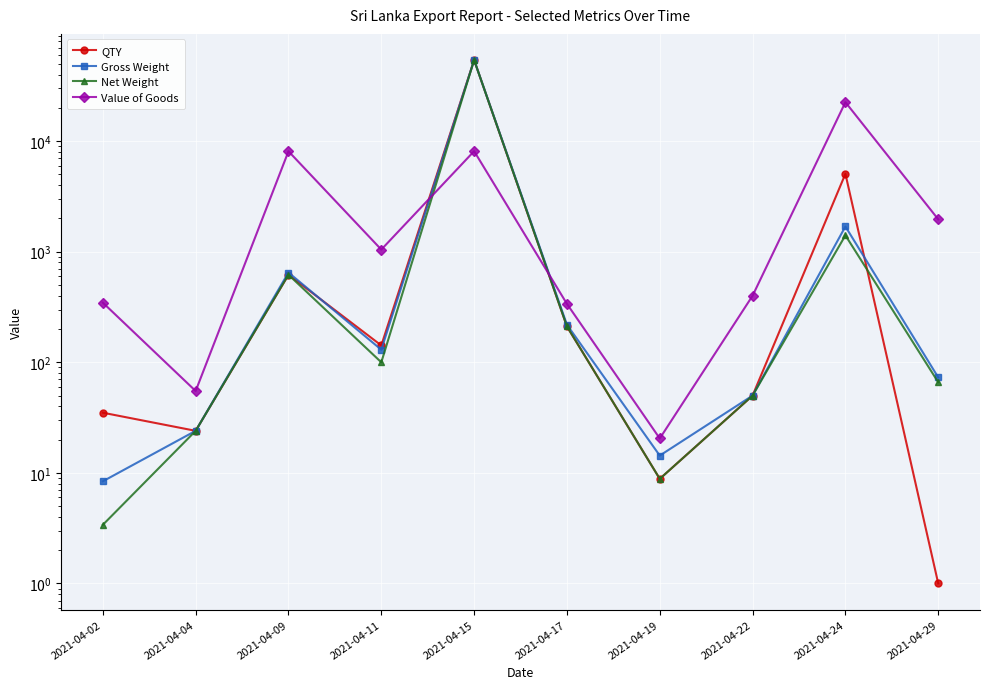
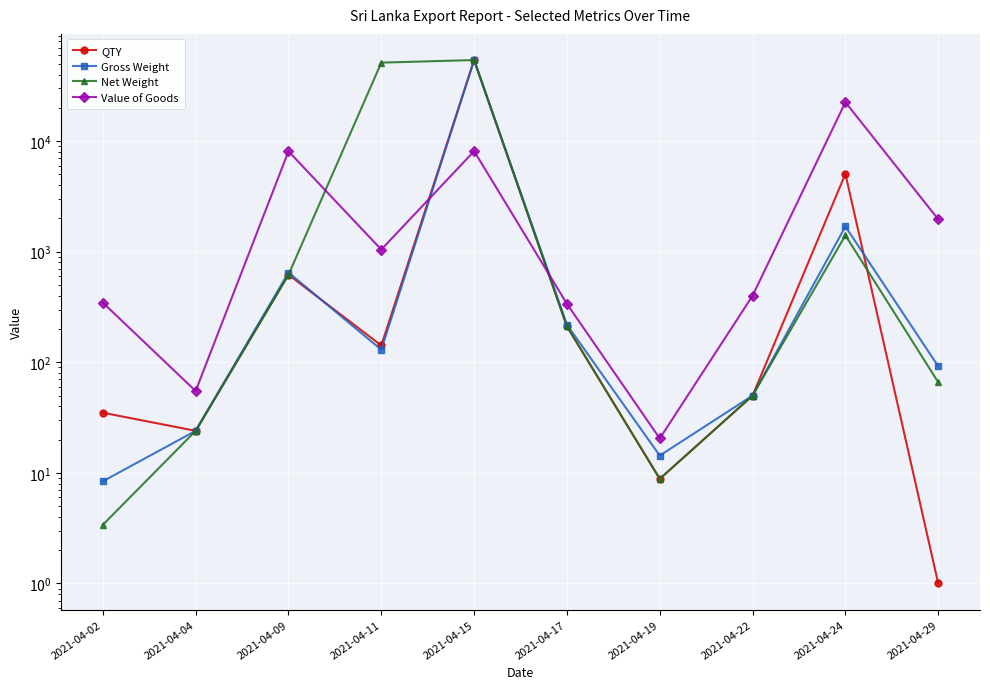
Net Weight, 2021-04-11: 100 -> 50000
Gross Weight, 2021-04-29: 70 -> 90
